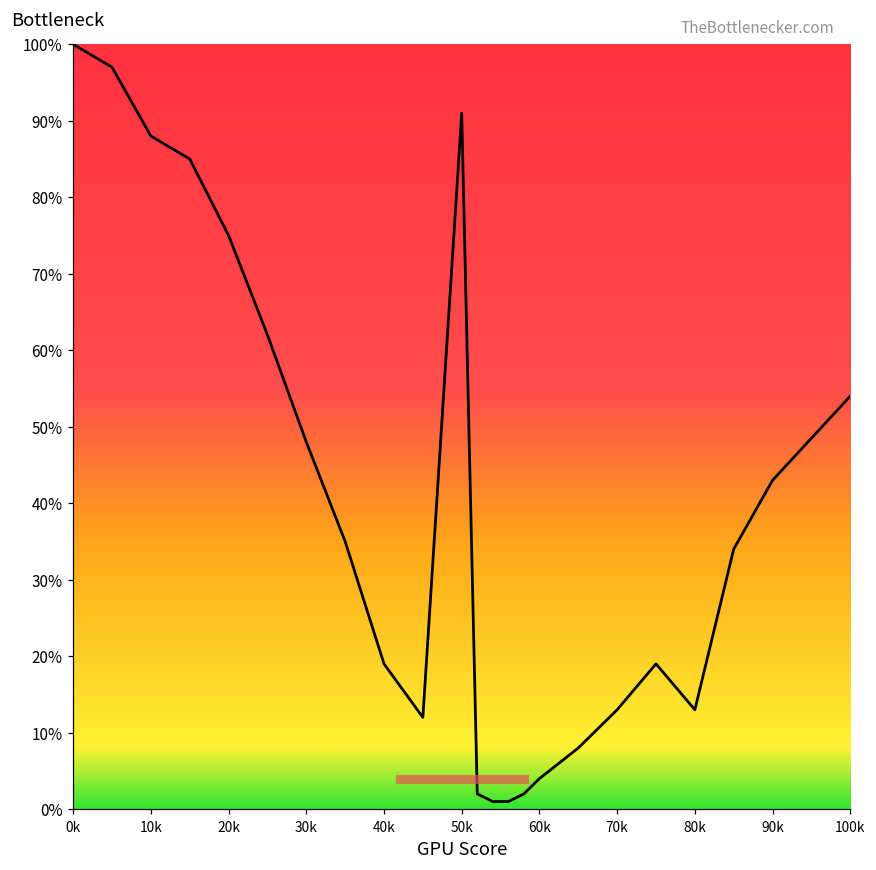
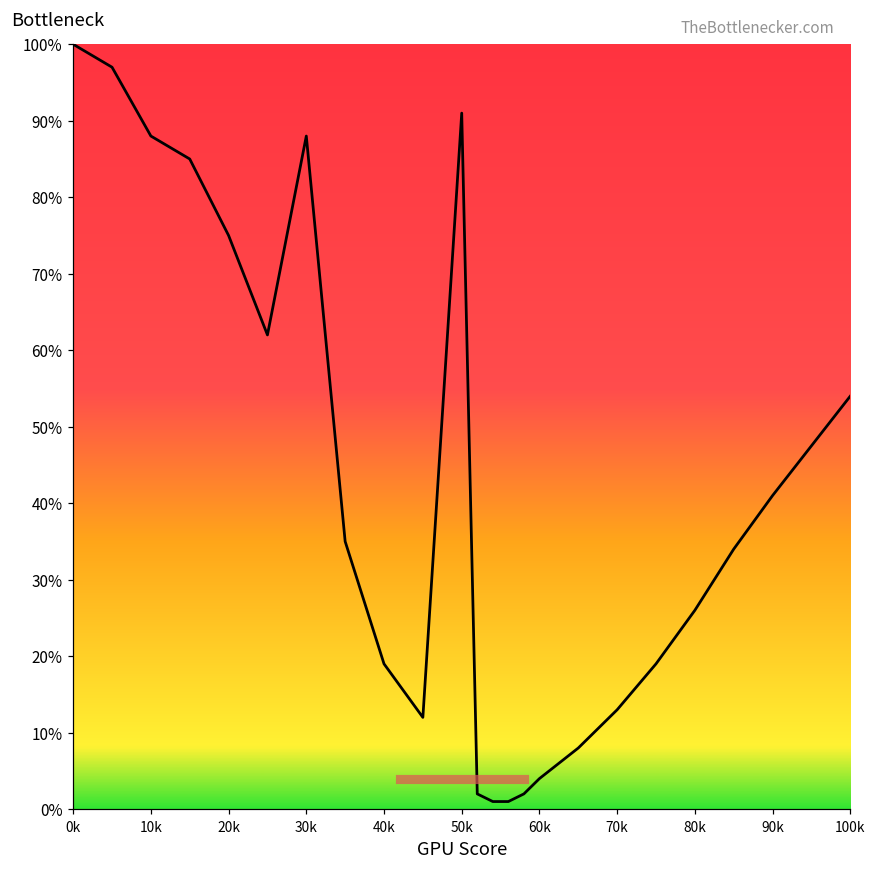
30k: 48% -> 88%
80k: 13% -> 26%
90k: 43% -> 41%
